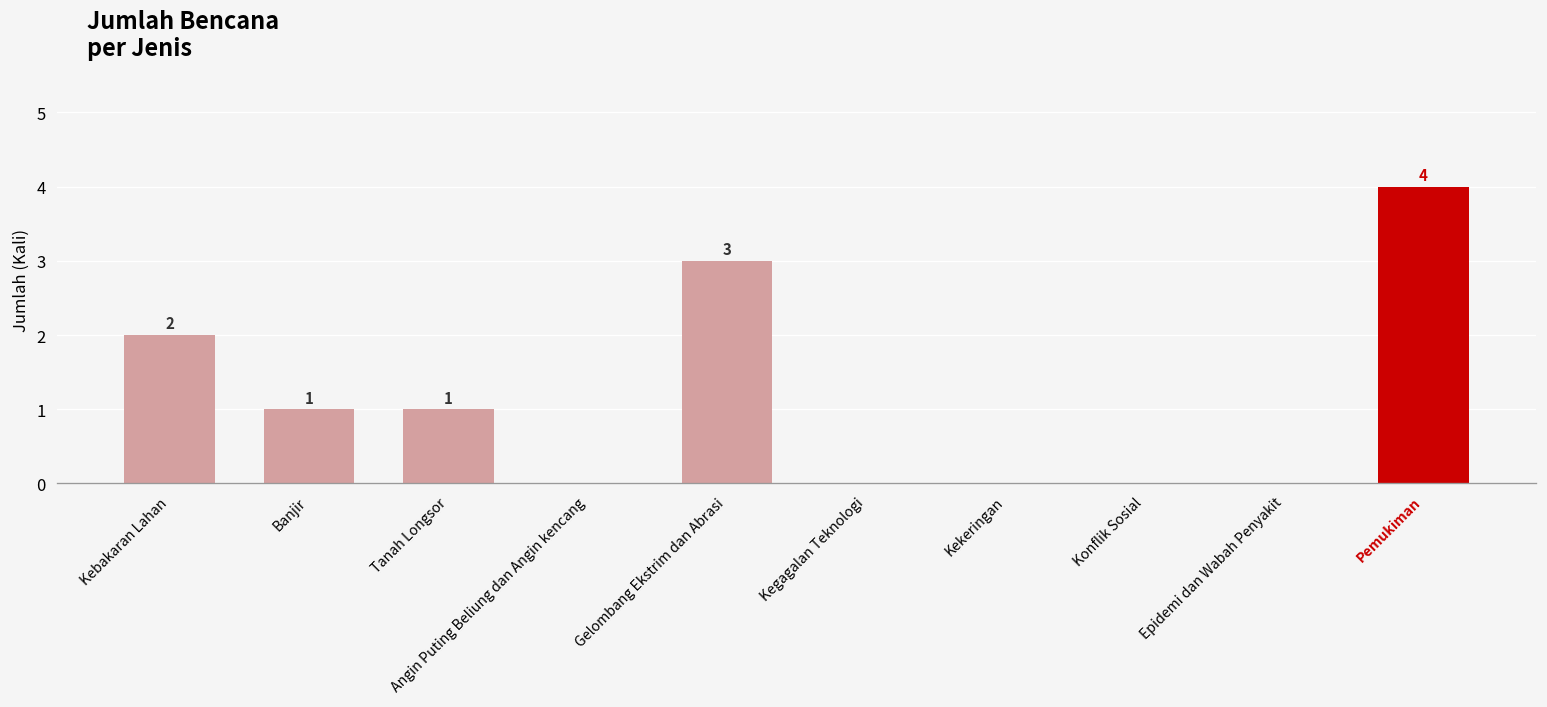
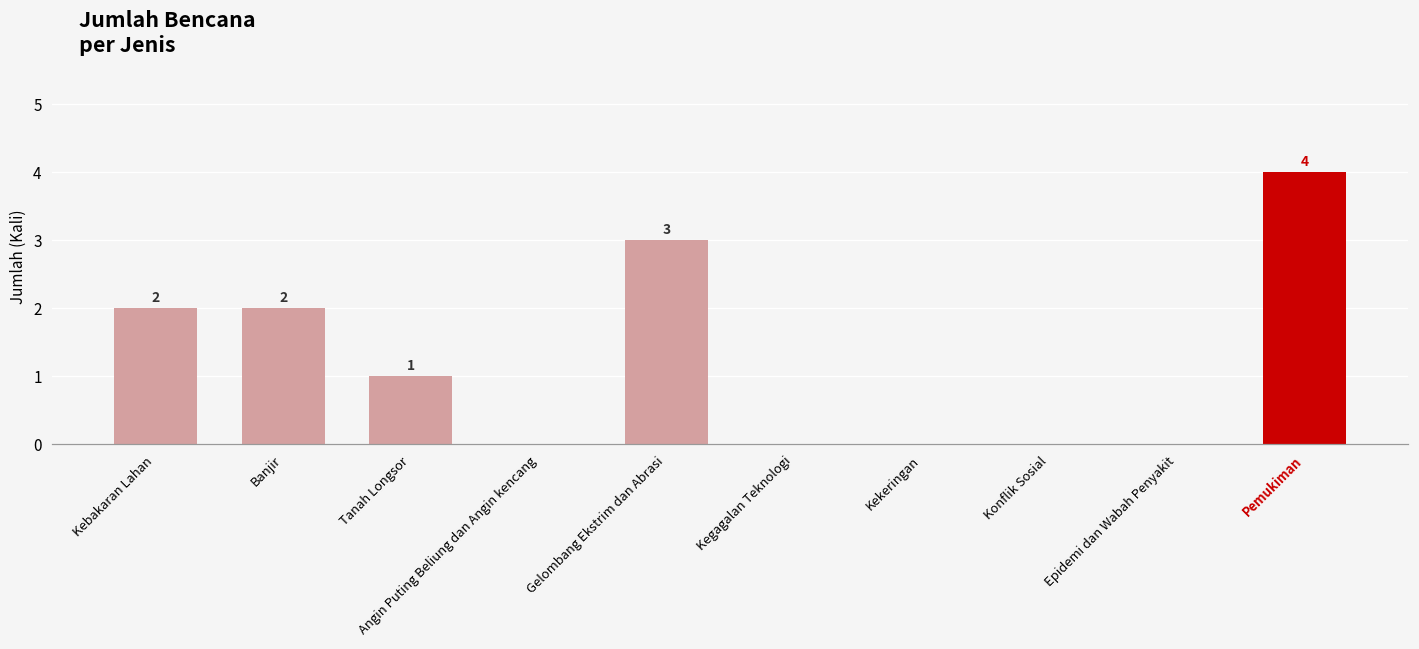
Banjir: 1 -> 2
